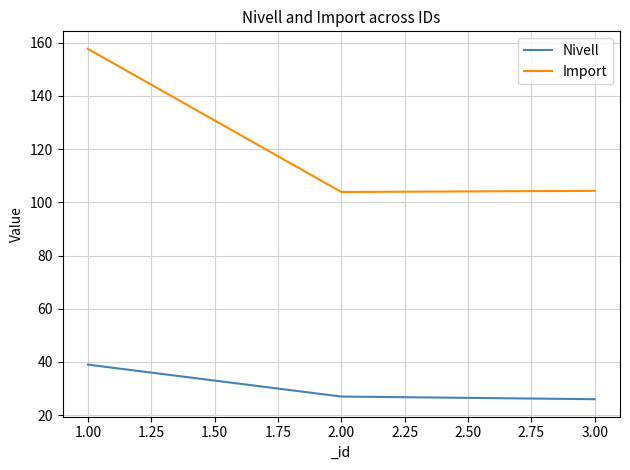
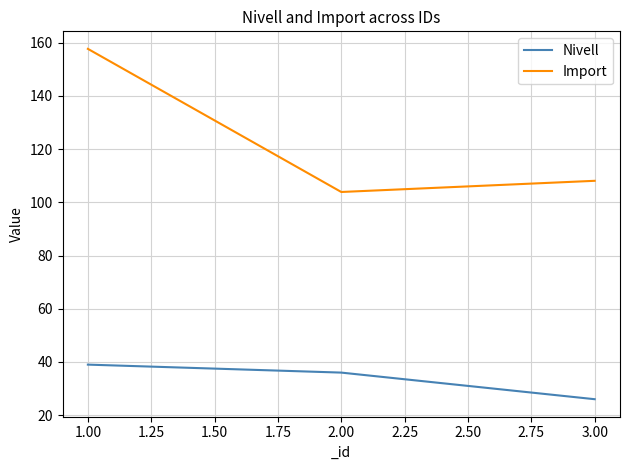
Nivell, 2.00: 27 -> 36
Import, 3.00: 104 -> 108
